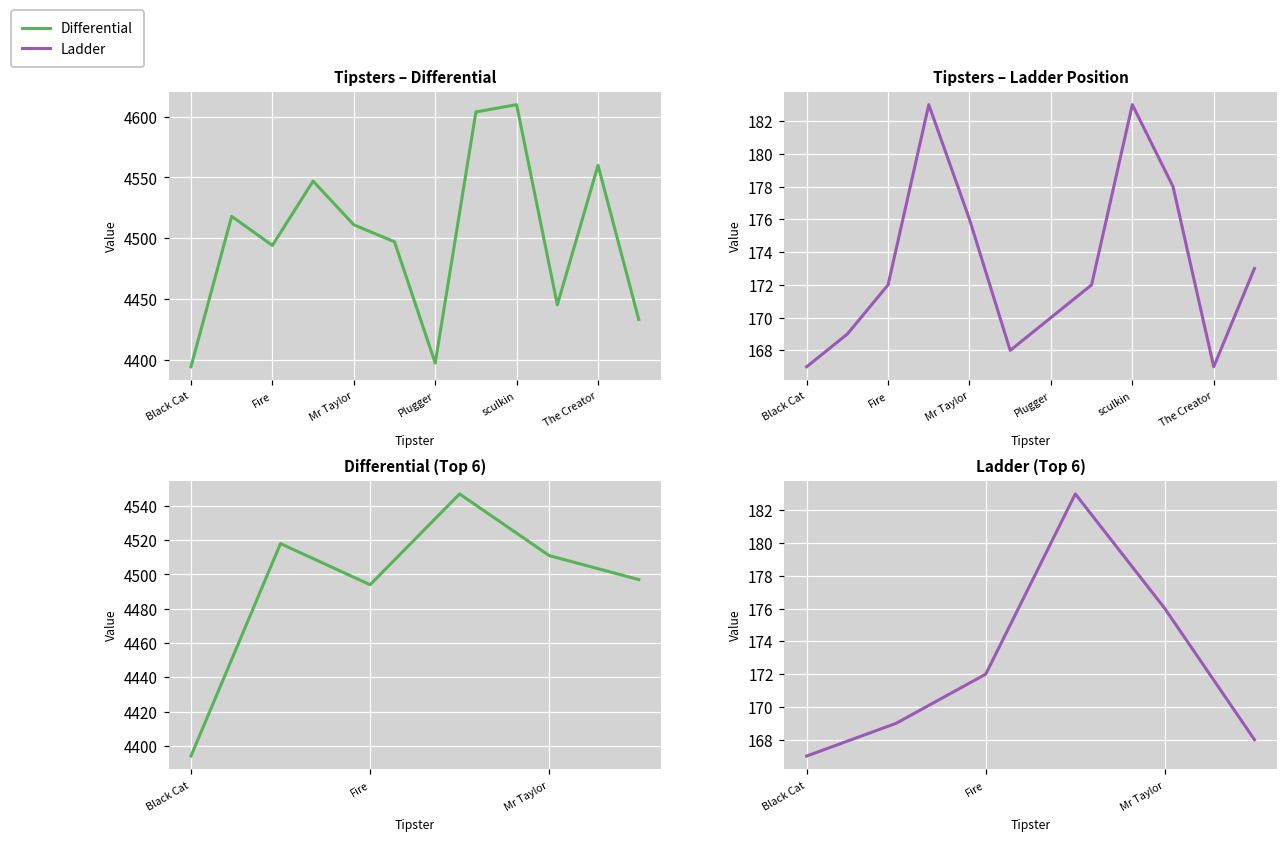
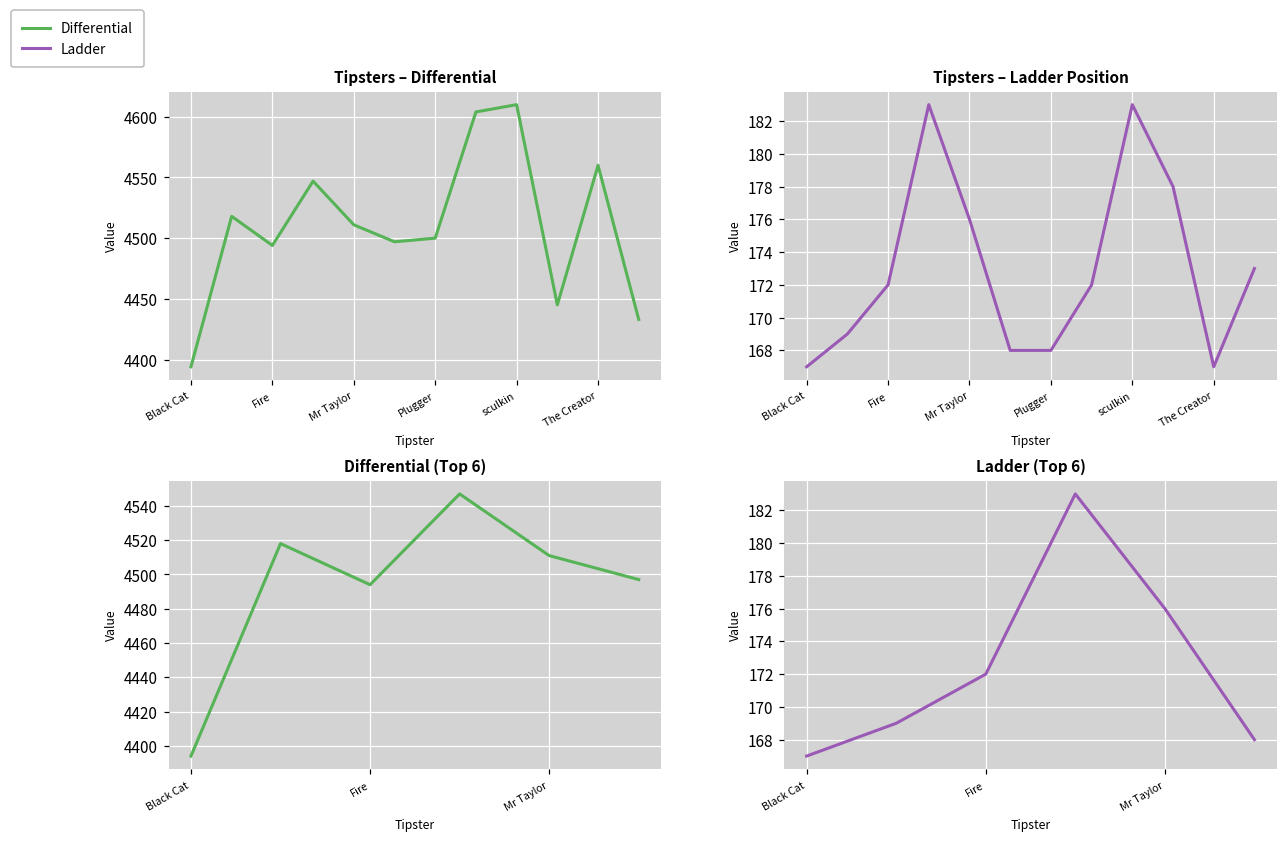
Tipsters – Differential, Plugger: 4397 -> 4500
Tipsters – Ladder Position, Plugger: 170 -> 168
